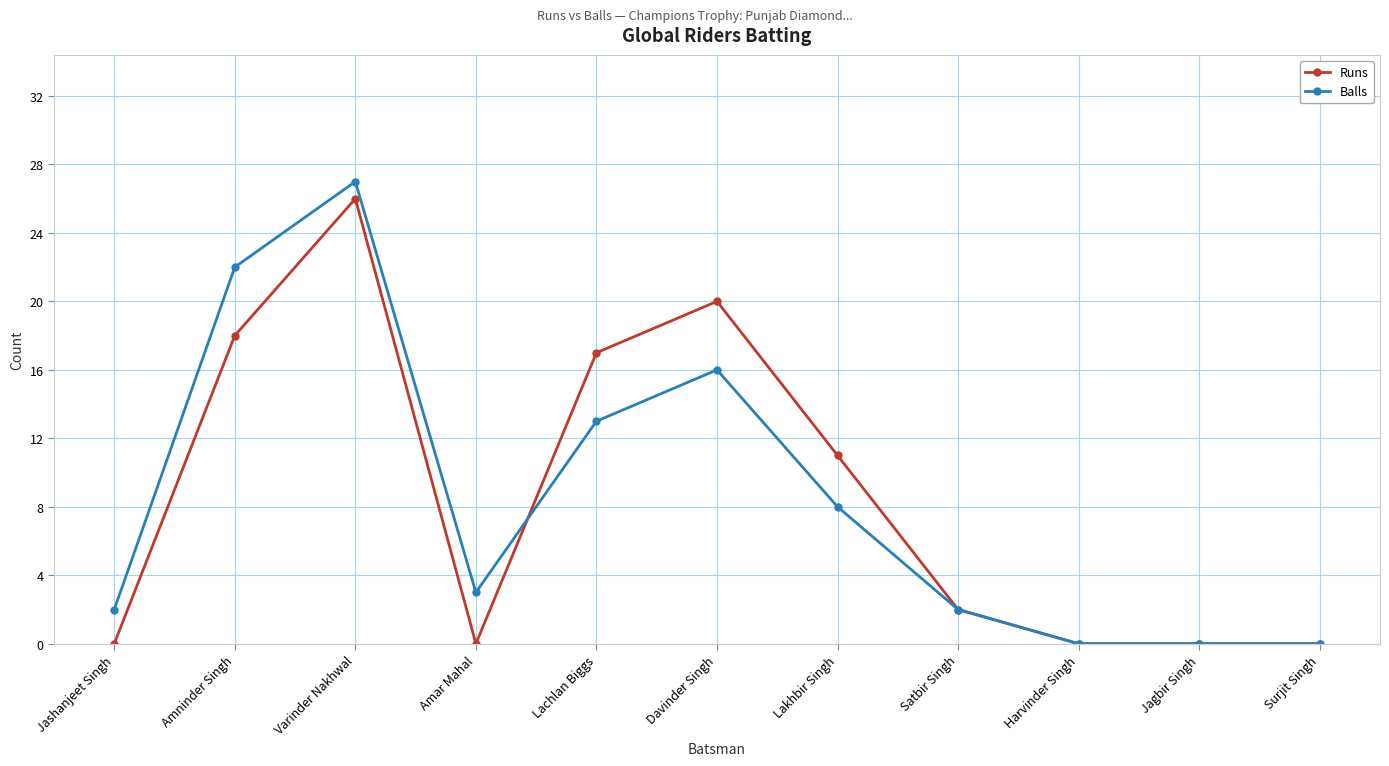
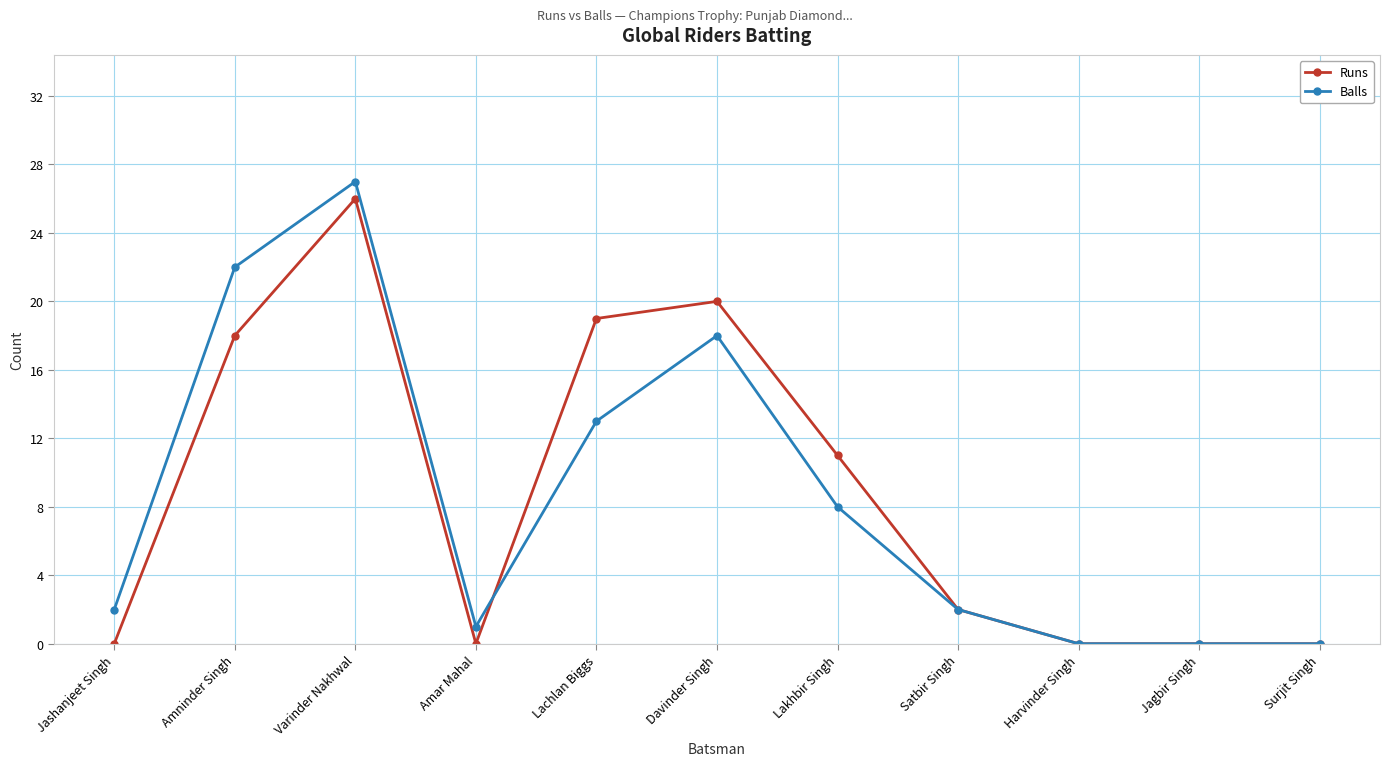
Balls, Amar Mahal: 3 -> 1
Runs, Lachlan Biggs: 17 -> 19
Balls, Davinder Singh: 16 -> 18
